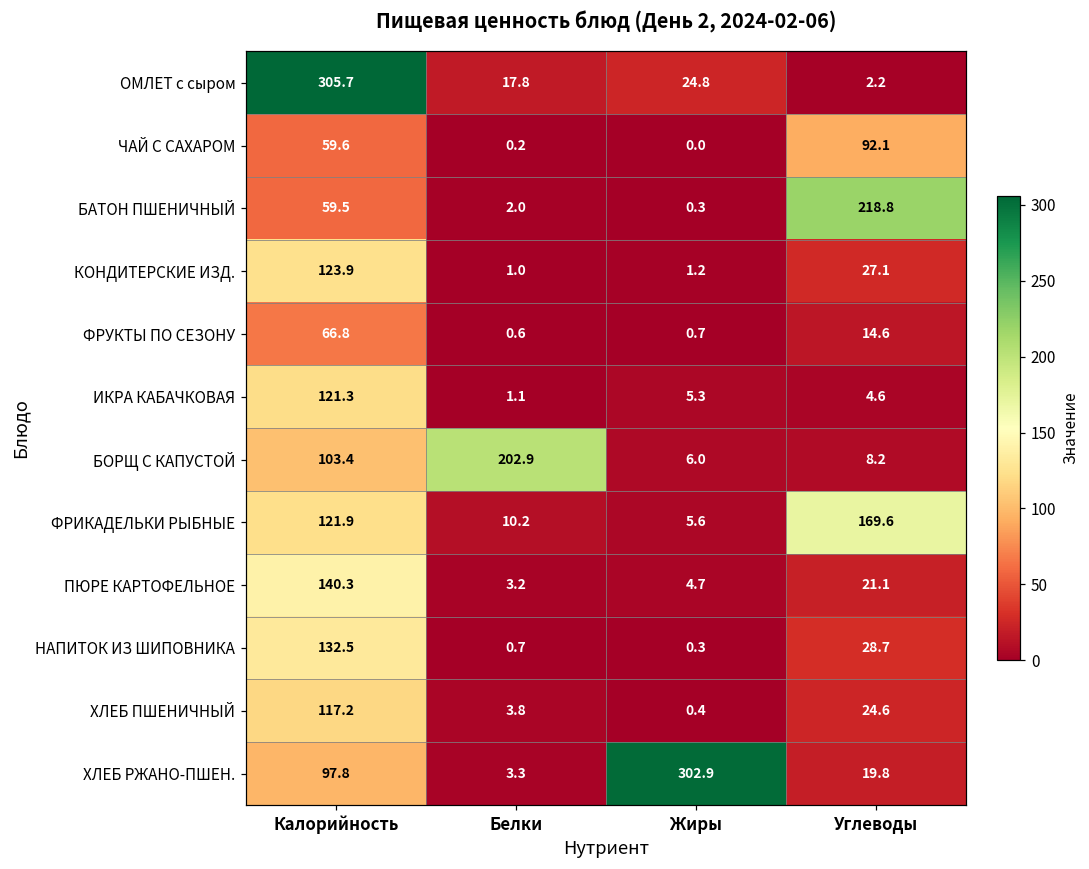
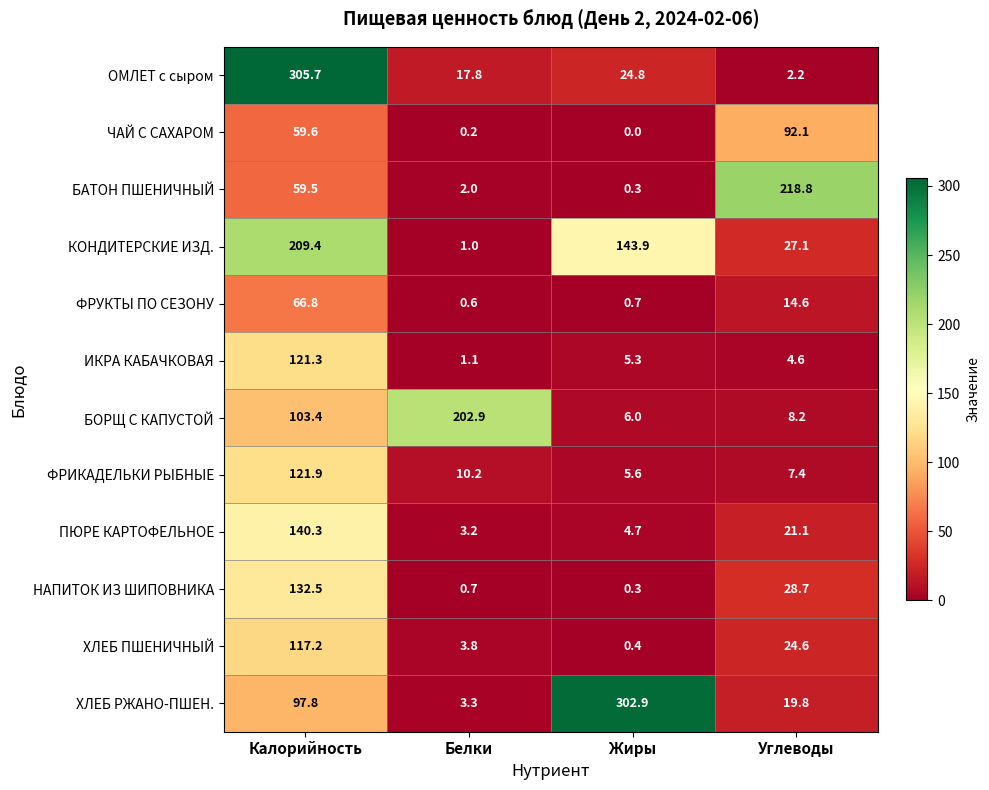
КОНДИТЕРСКИЕ ИЗД., Калорийность: 123.9 -> 209.4
КОНДИТЕРСКИЕ ИЗД., Жиры: 1.2 -> 143.9
ФРИКАДЕЛЬКИ РЫБНЫЕ, Углеводы: 169.6 -> 7.4
